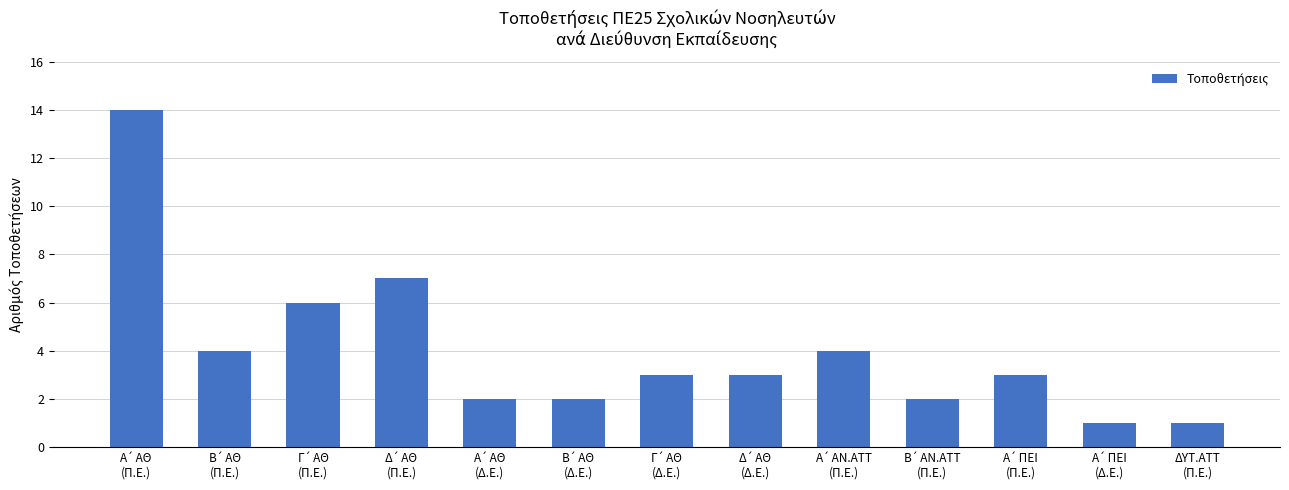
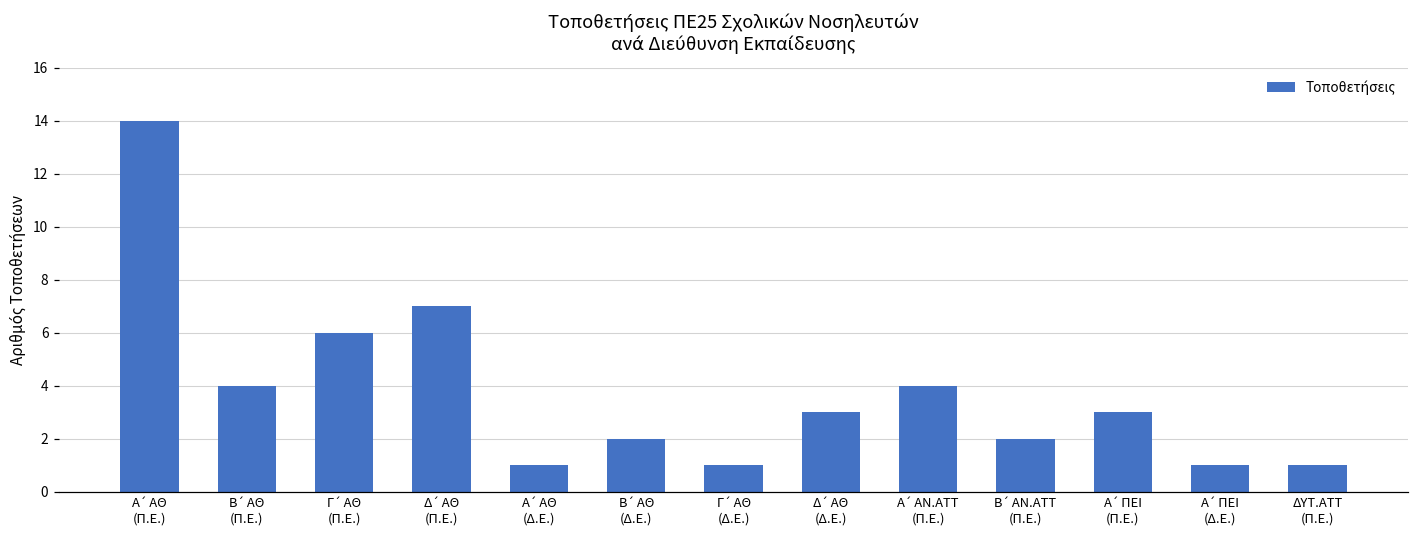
Α΄ ΑΘ (Δ.Ε.): 2 -> 1
Γ΄ ΑΘ (Δ.Ε.): 3 -> 1
